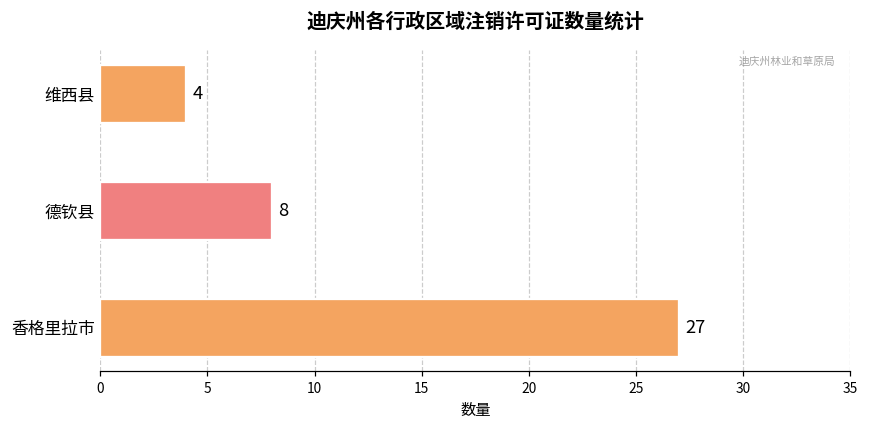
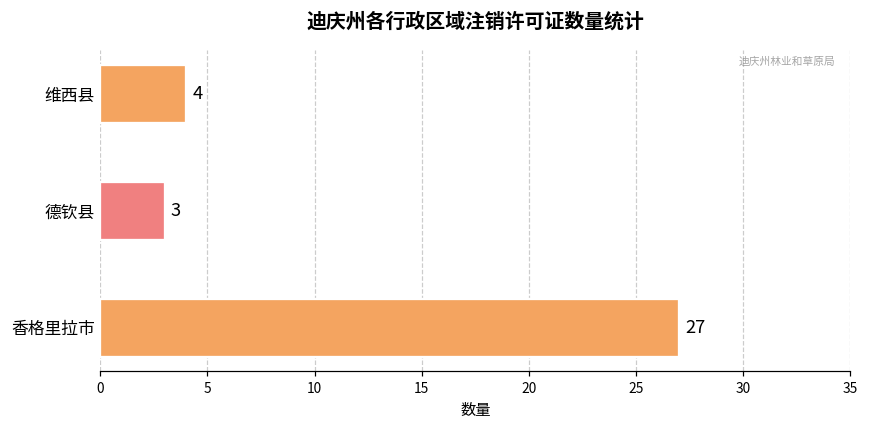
德钦县: 8 -> 3
